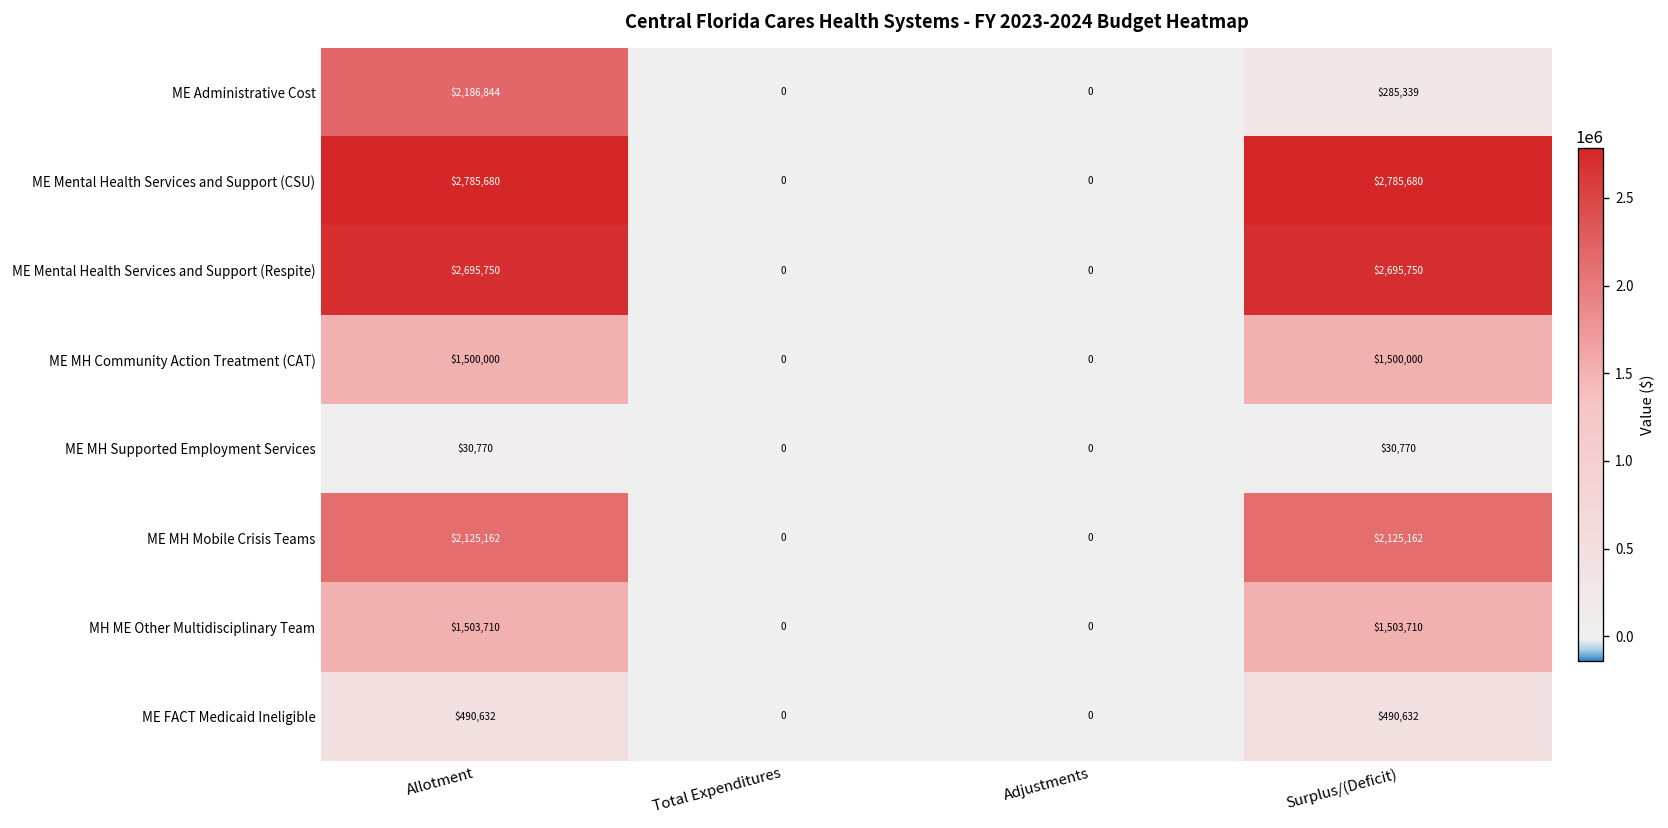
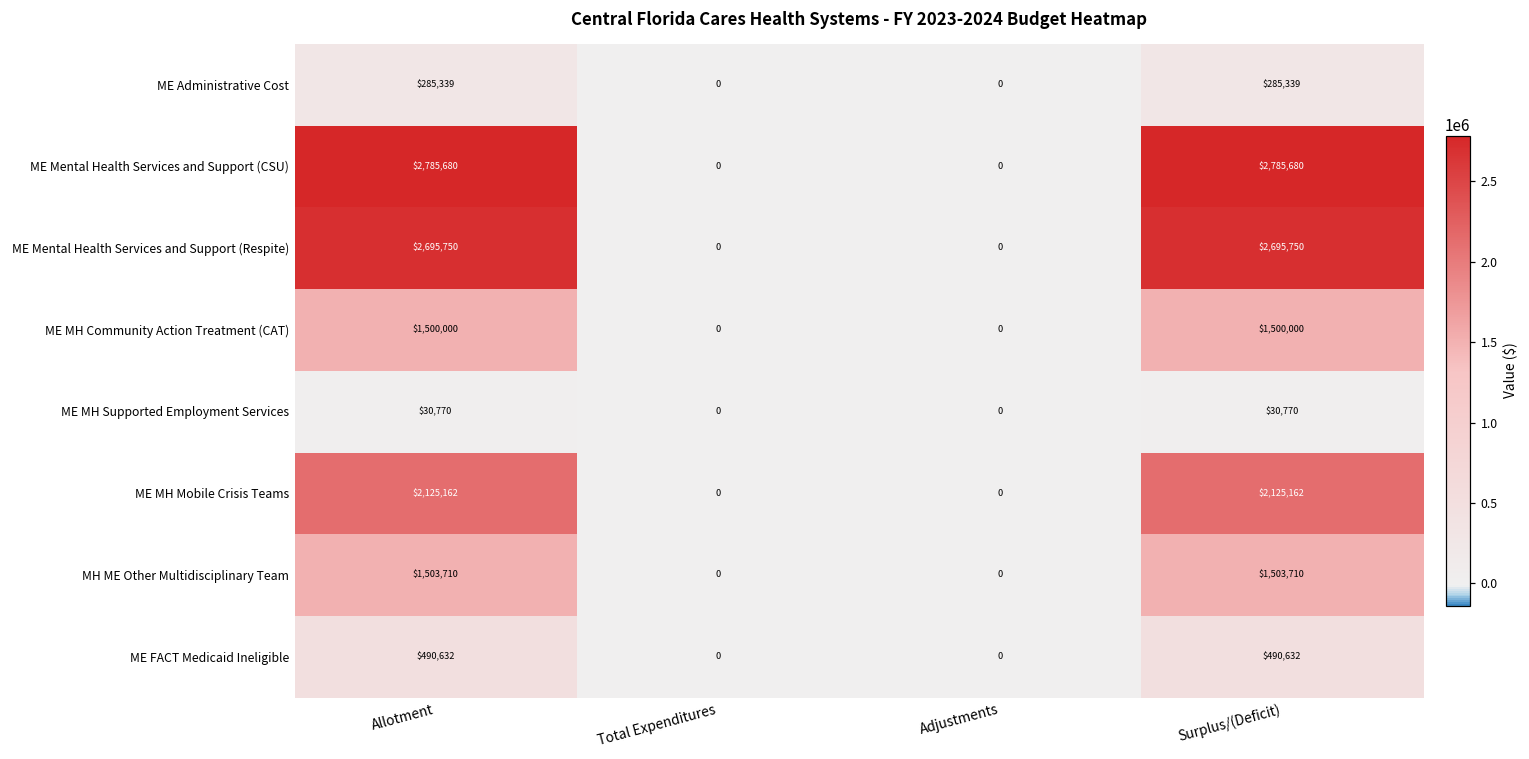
ME Administrative Cost, Allotment: $2,186,844 -> $285,339
